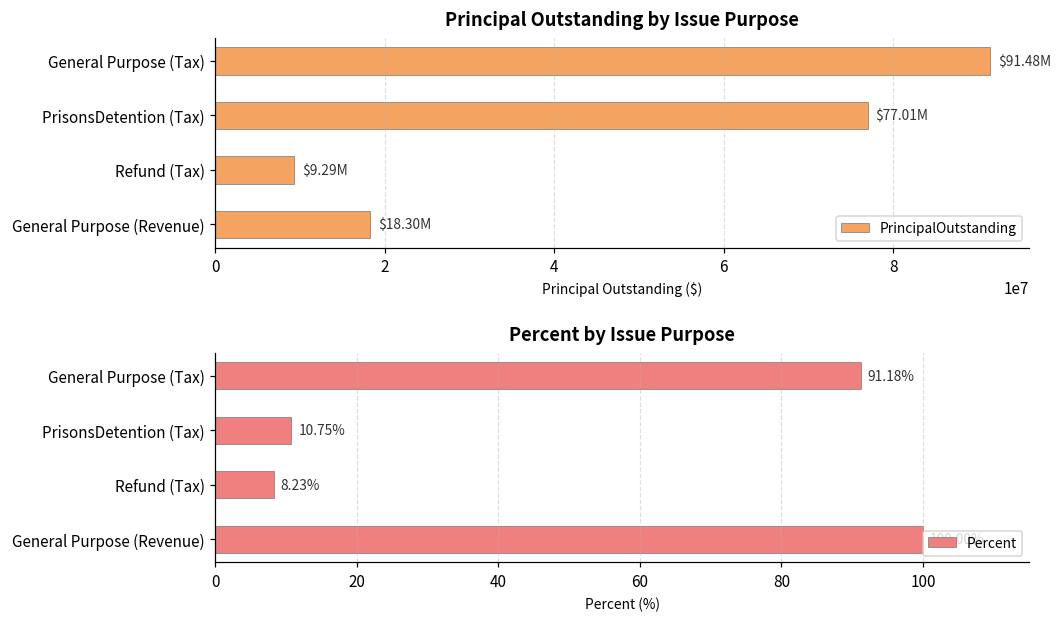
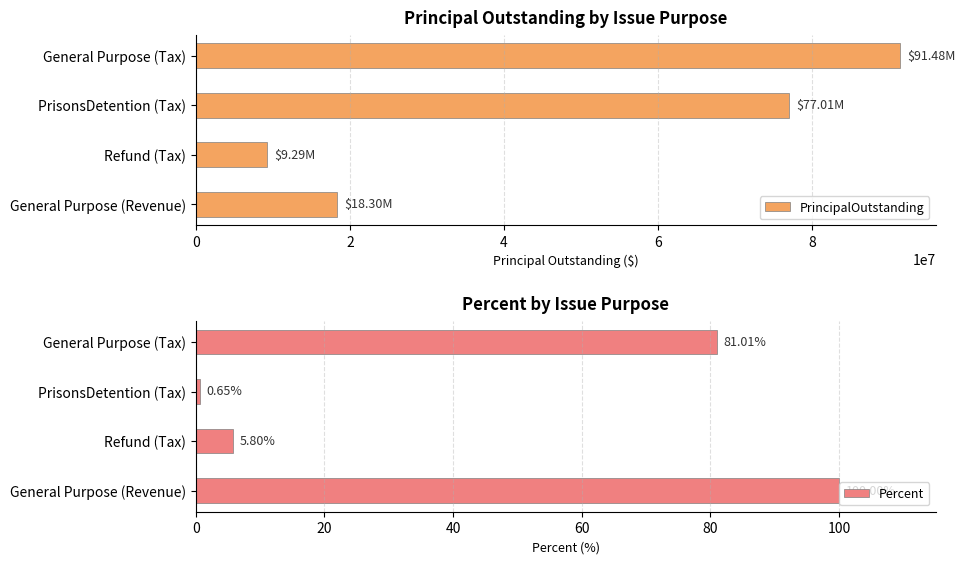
Percent by Issue Purpose, General Purpose (Tax): 91.18% -> 81.01%
Percent by Issue Purpose, PrisonsDetention (Tax): 10.75% -> 0.65%
Percent by Issue Purpose, Refund (Tax): 8.23% -> 5.80%
